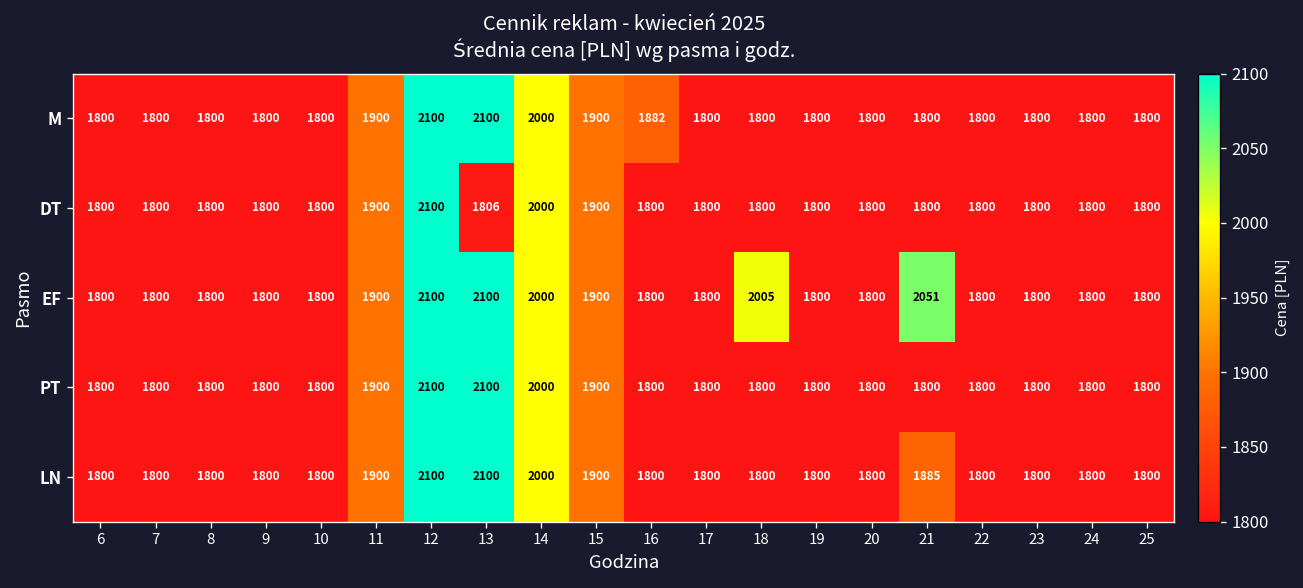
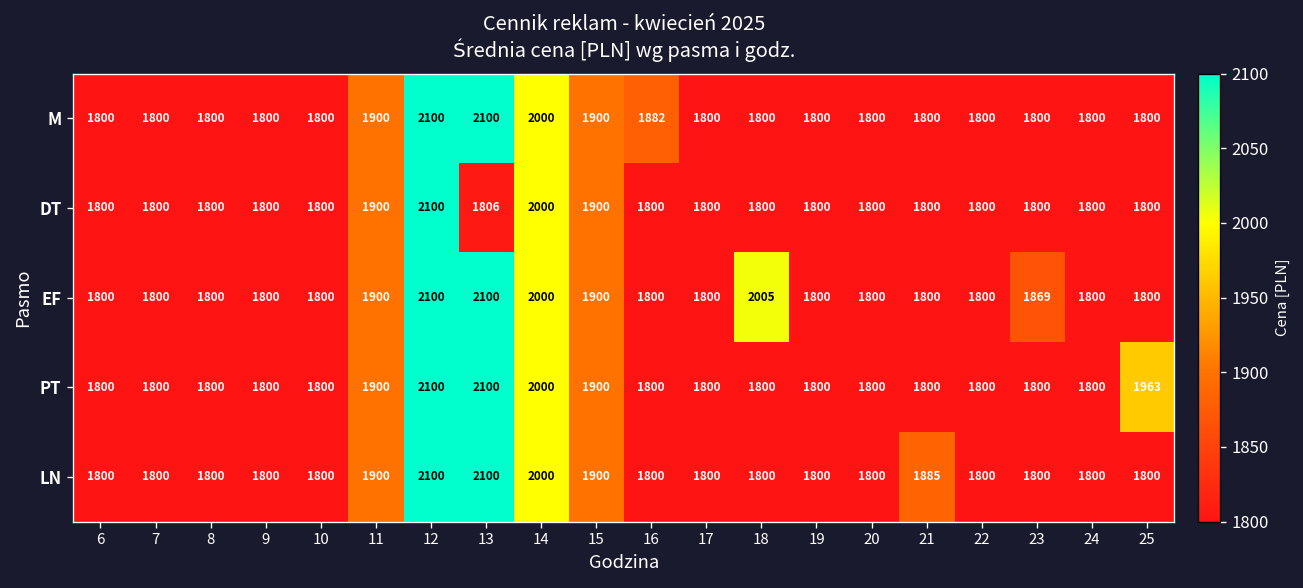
EF, 21: 2051 -> 1800
EF, 23: 1800 -> 1869
PT, 25: 1800 -> 1963
